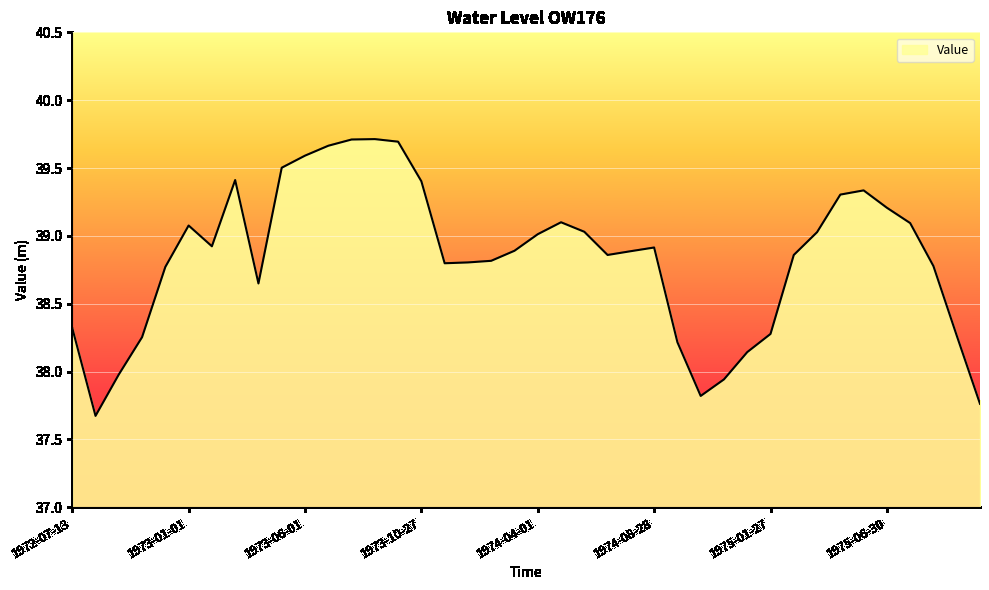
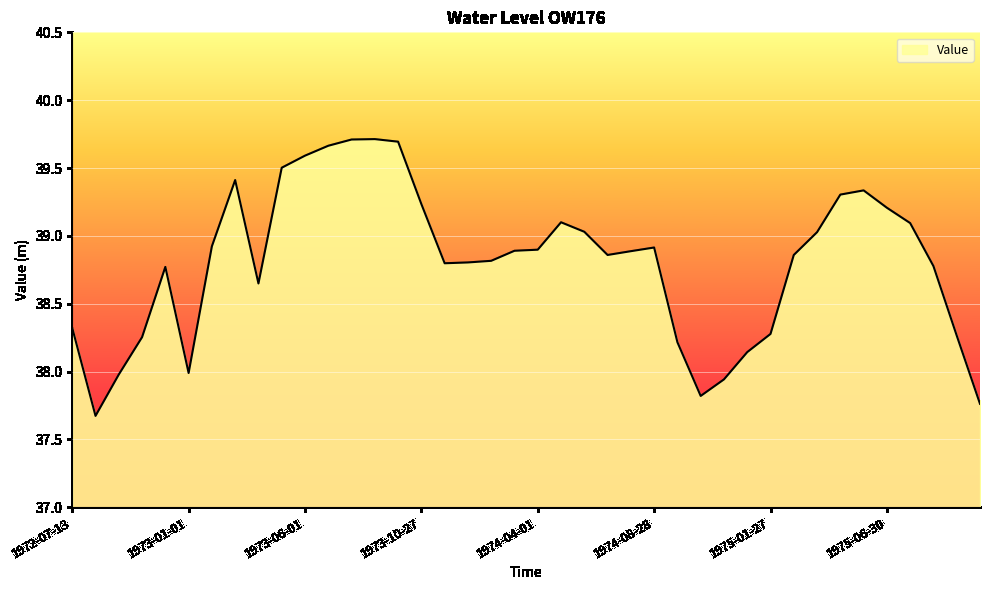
1973-01-01: 39.08 -> 37.99
1973-10-27: 39.40 -> 39.23
1974-04-01: 39.01 -> 38.90
